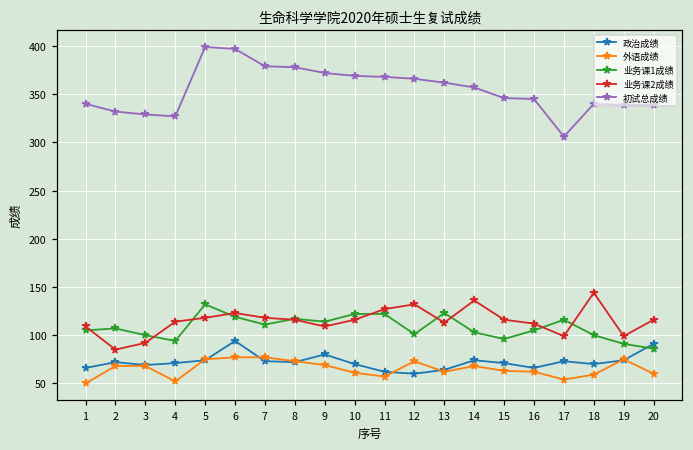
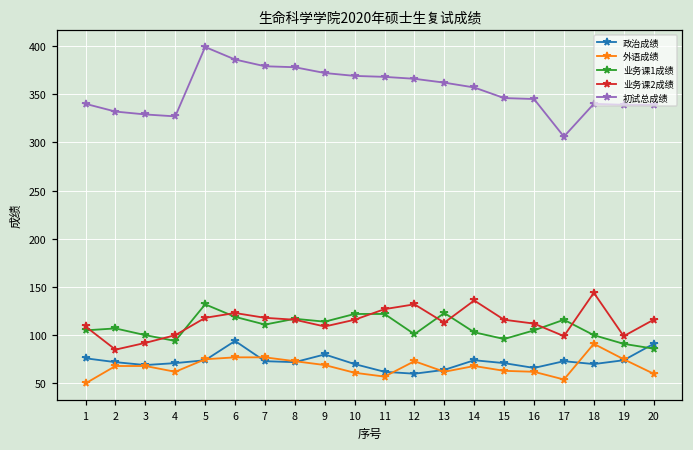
政治成绩, 1: 70 -> 80
外语成绩, 4: 50 -> 60
业务课2成绩, 4: 110 -> 100
初试总成绩, 6: 400 -> 390
外语成绩, 18: 60 -> 90
